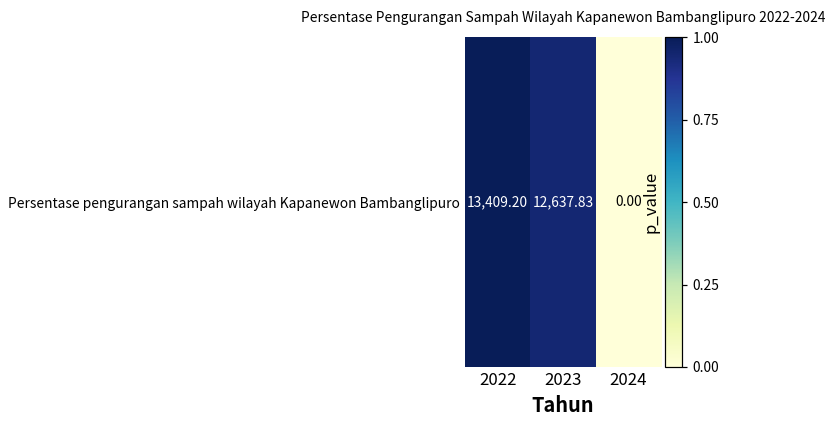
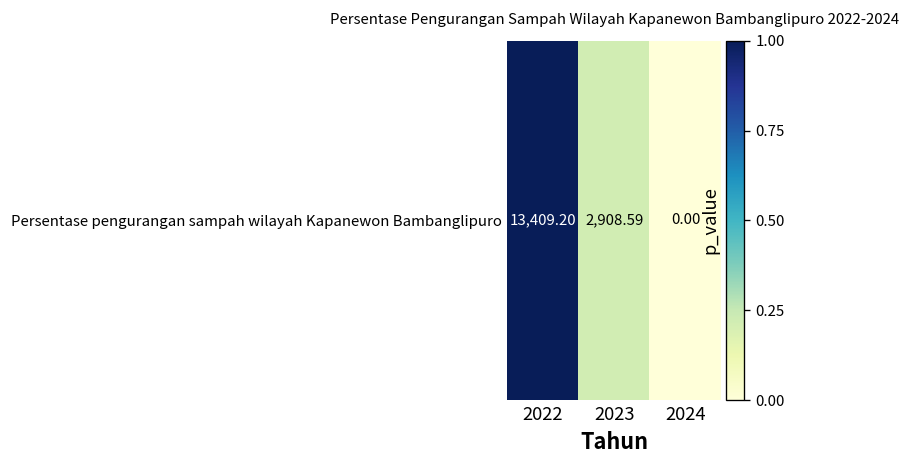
Persentase pengurangan sampah wilayah Kapanewon Bambanglipuro, 2023: 12,637.83 -> 2,908.59
